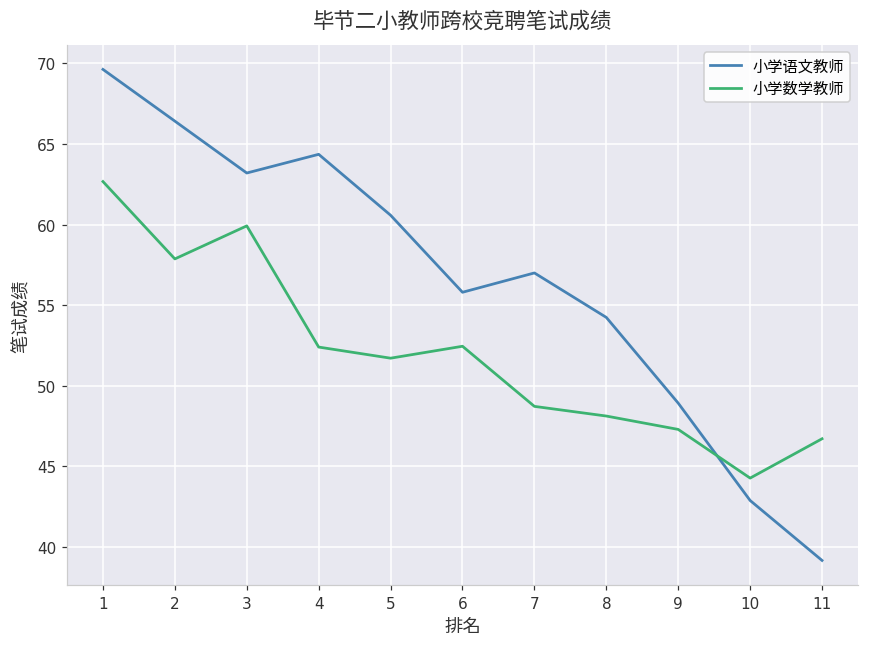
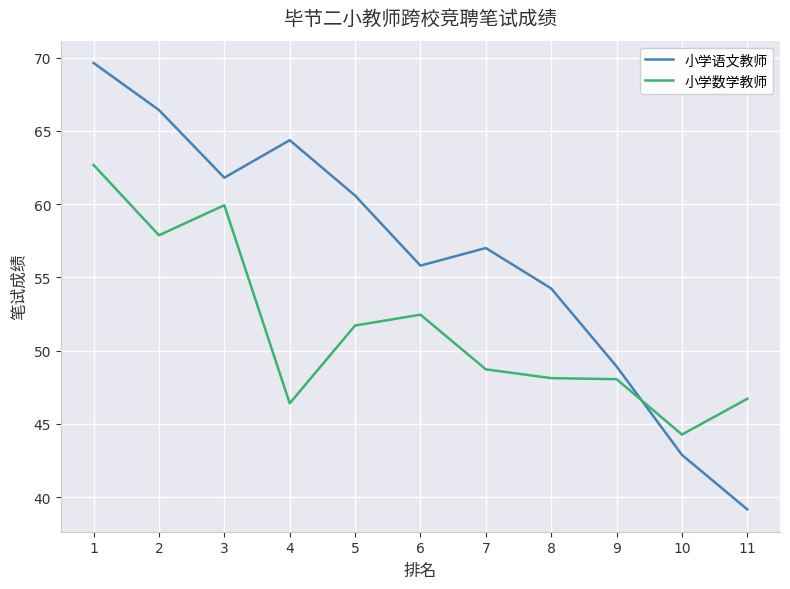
小学语文教师, 3: 63.2 -> 61.8
小学数学教师, 4: 52.4 -> 46.4
小学数学教师, 9: 47.3 -> 48.1
